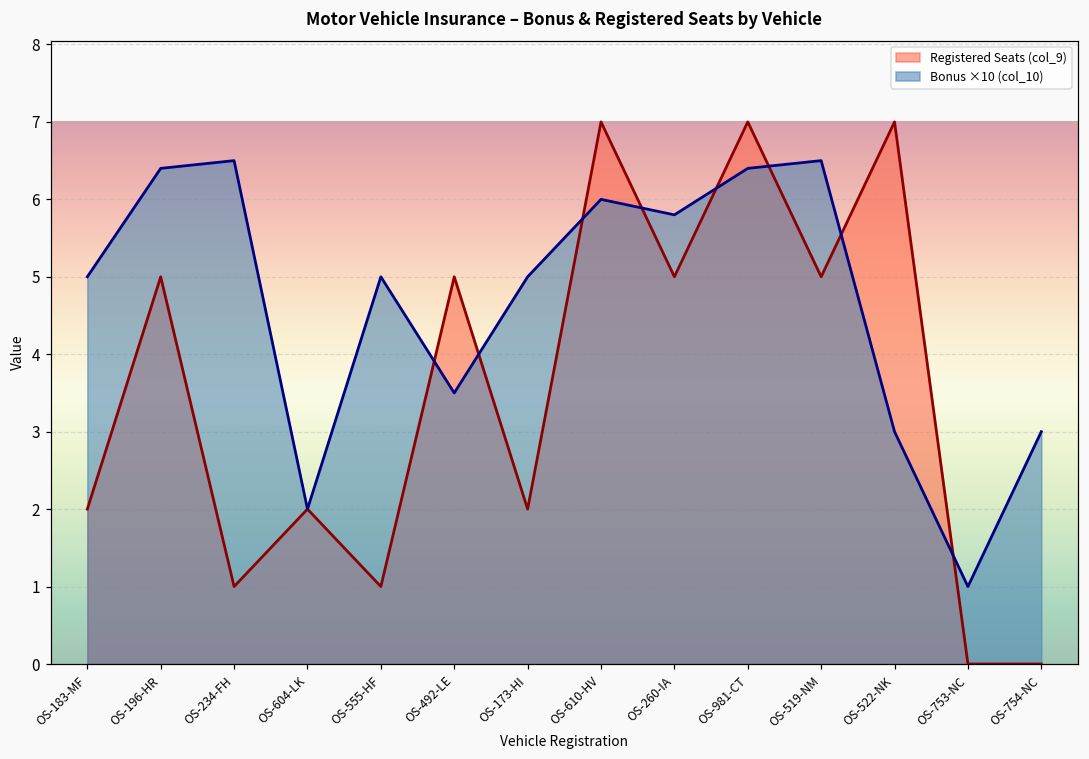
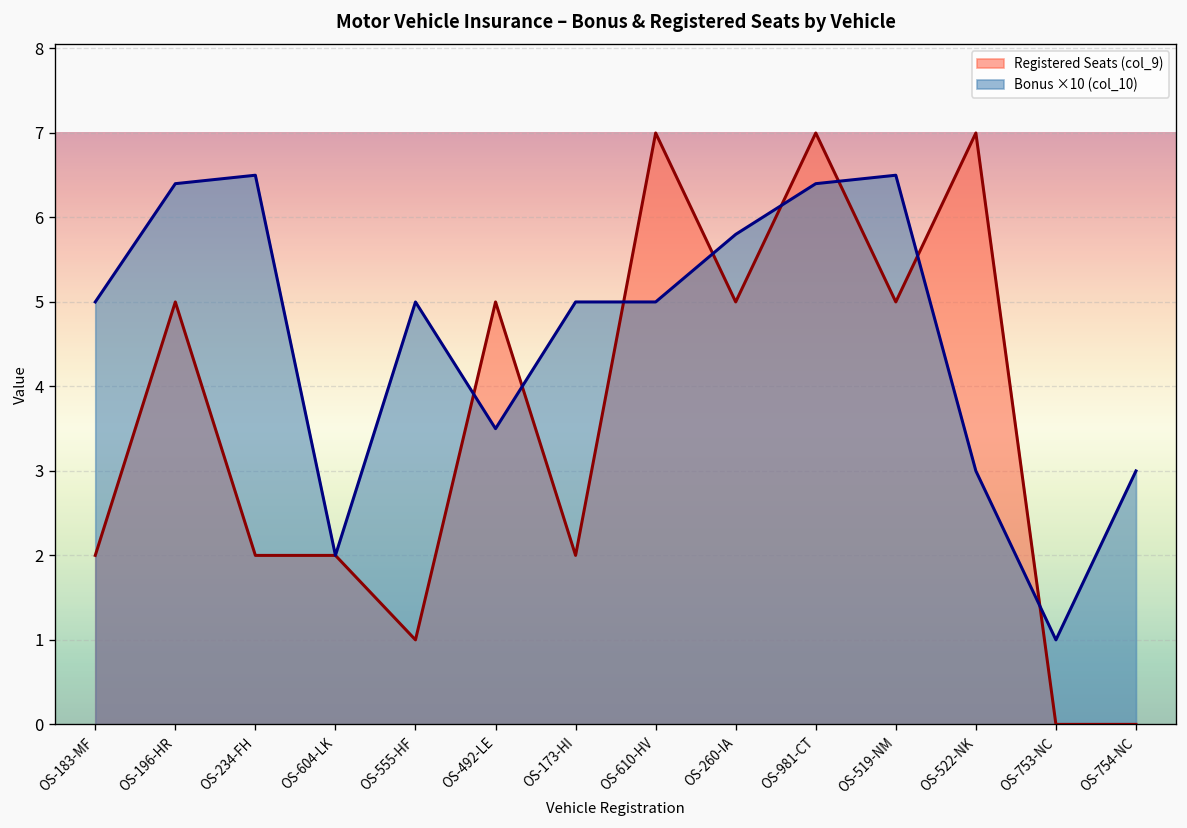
Registered Seats (col_9), OS-234-FH: 1 -> 2
Bonus ×10 (col_10), OS-610-HV: 6.0 -> 5.0
